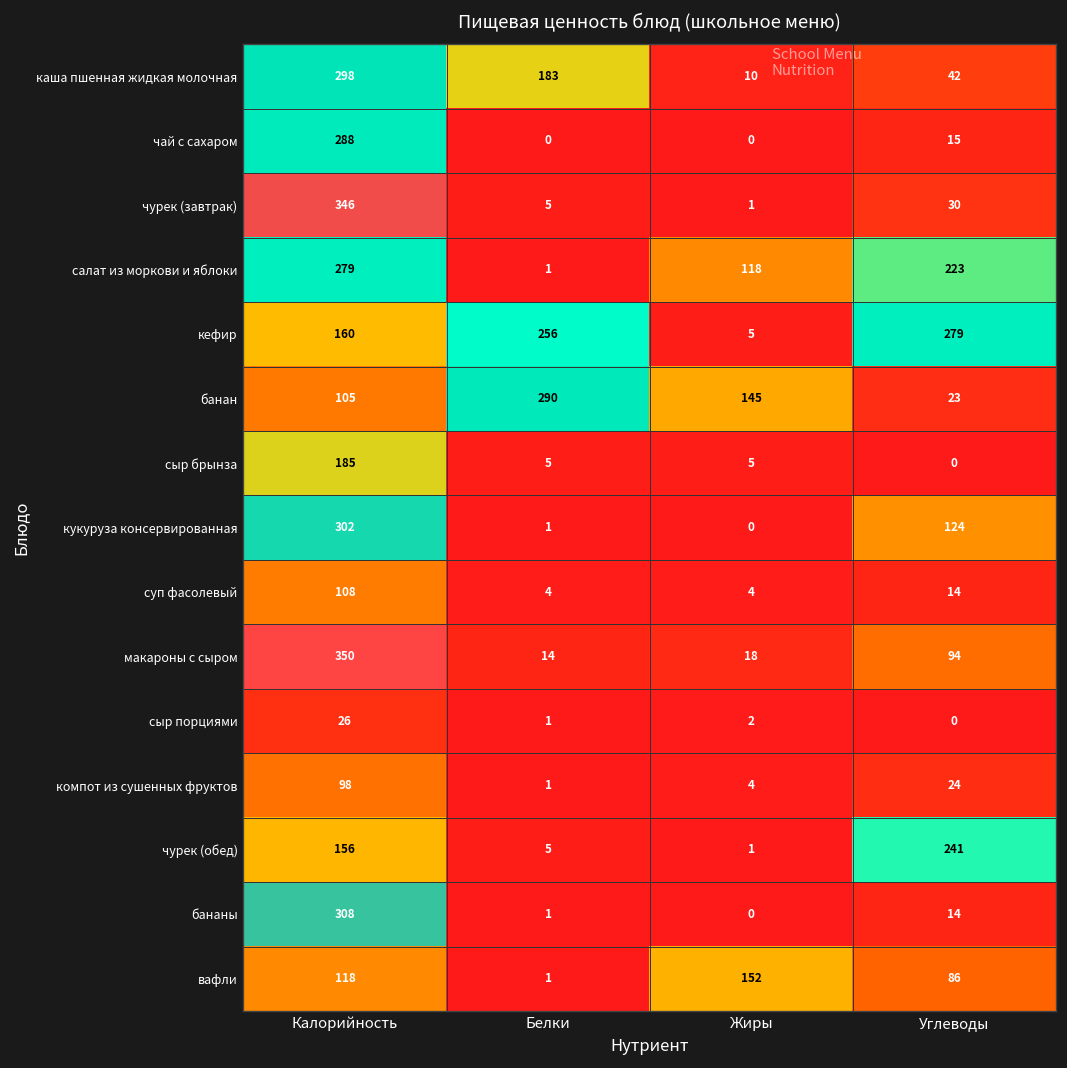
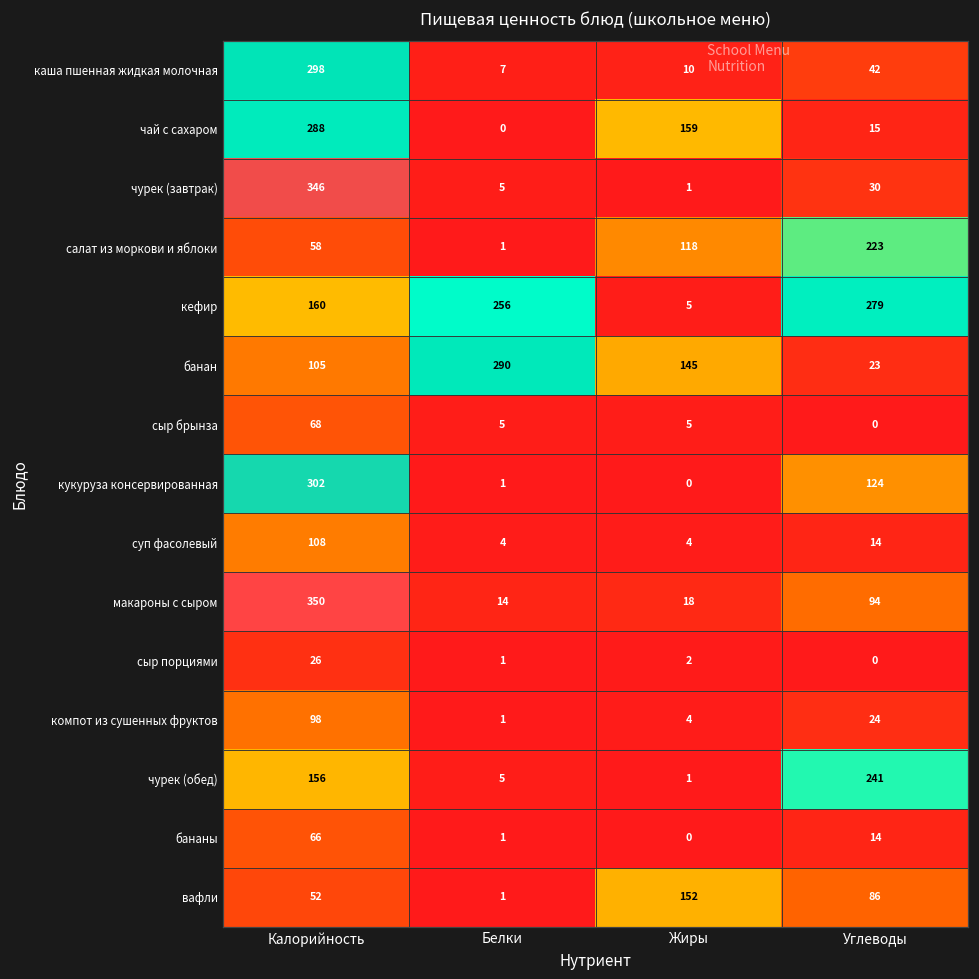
каша пшенная жидкая молочная, Белки: 183 -> 7
чай с сахаром, Жиры: 0 -> 159
салат из моркови и яблоки, Калорийность: 279 -> 58
сыр брынза, Калорийность: 185 -> 68
бананы, Калорийность: 308 -> 66
вафли, Калорийность: 118 -> 52
